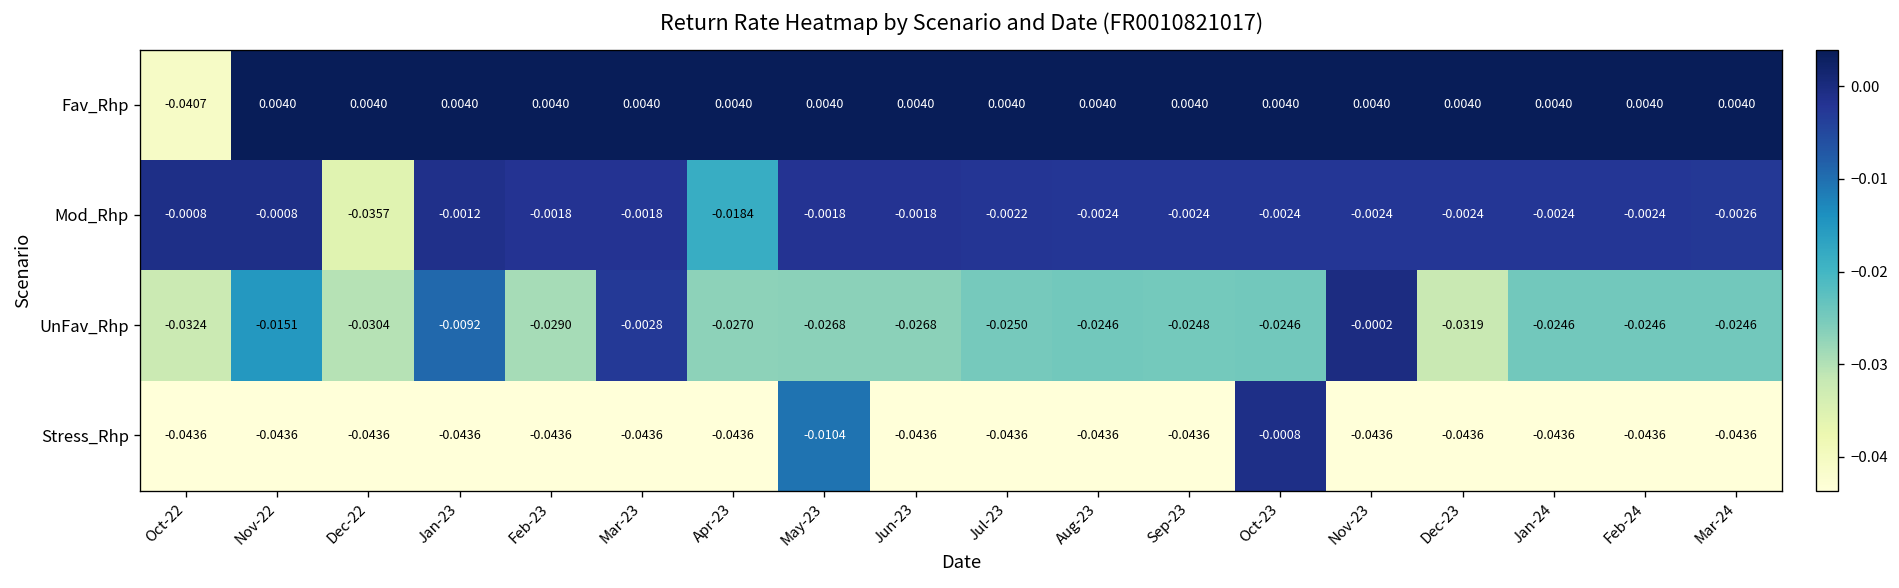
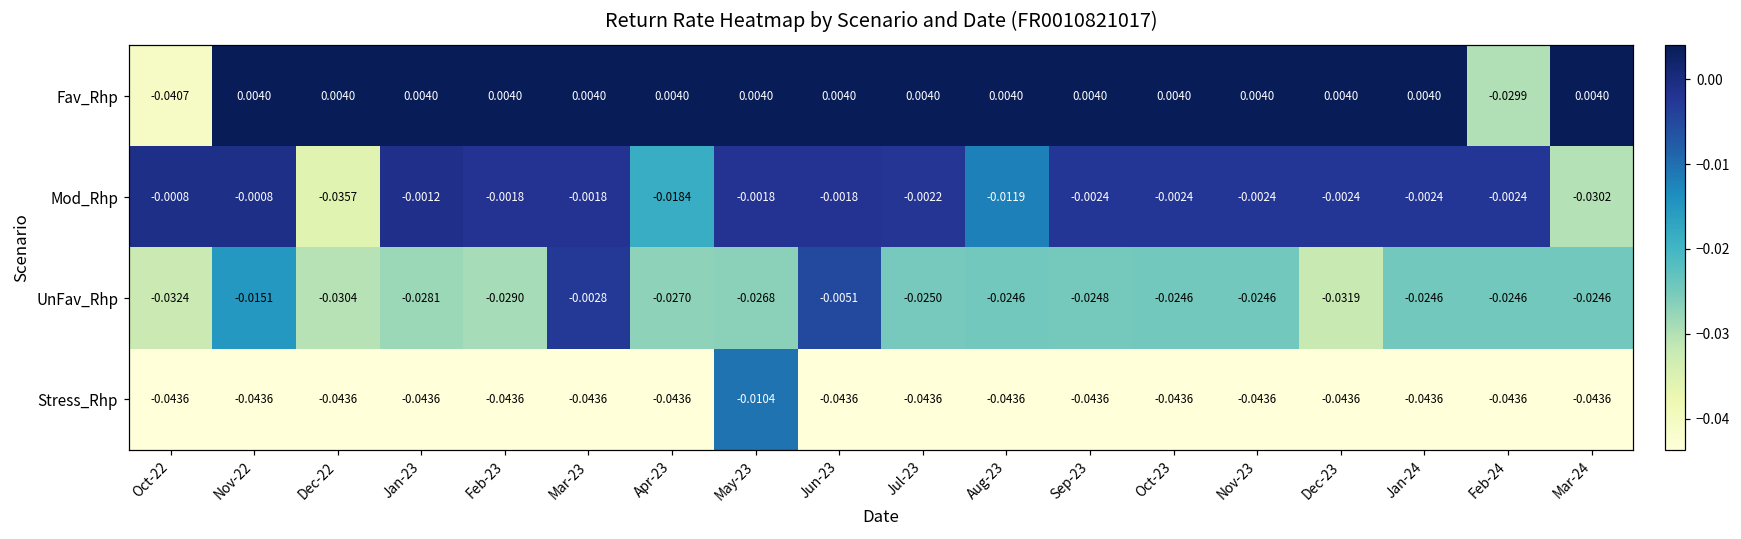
Fav_Rhp, Feb-24: 0.0040 -> -0.0299
Mod_Rhp, Aug-23: -0.0024 -> -0.0119
Mod_Rhp, Mar-24: -0.0026 -> -0.0302
UnFav_Rhp, Jan-23: -0.0092 -> -0.0281
UnFav_Rhp, Jun-23: -0.0268 -> -0.0051
UnFav_Rhp, Nov-23: -0.0002 -> -0.0246
Stress_Rhp, Oct-23: -0.0008 -> -0.0436
